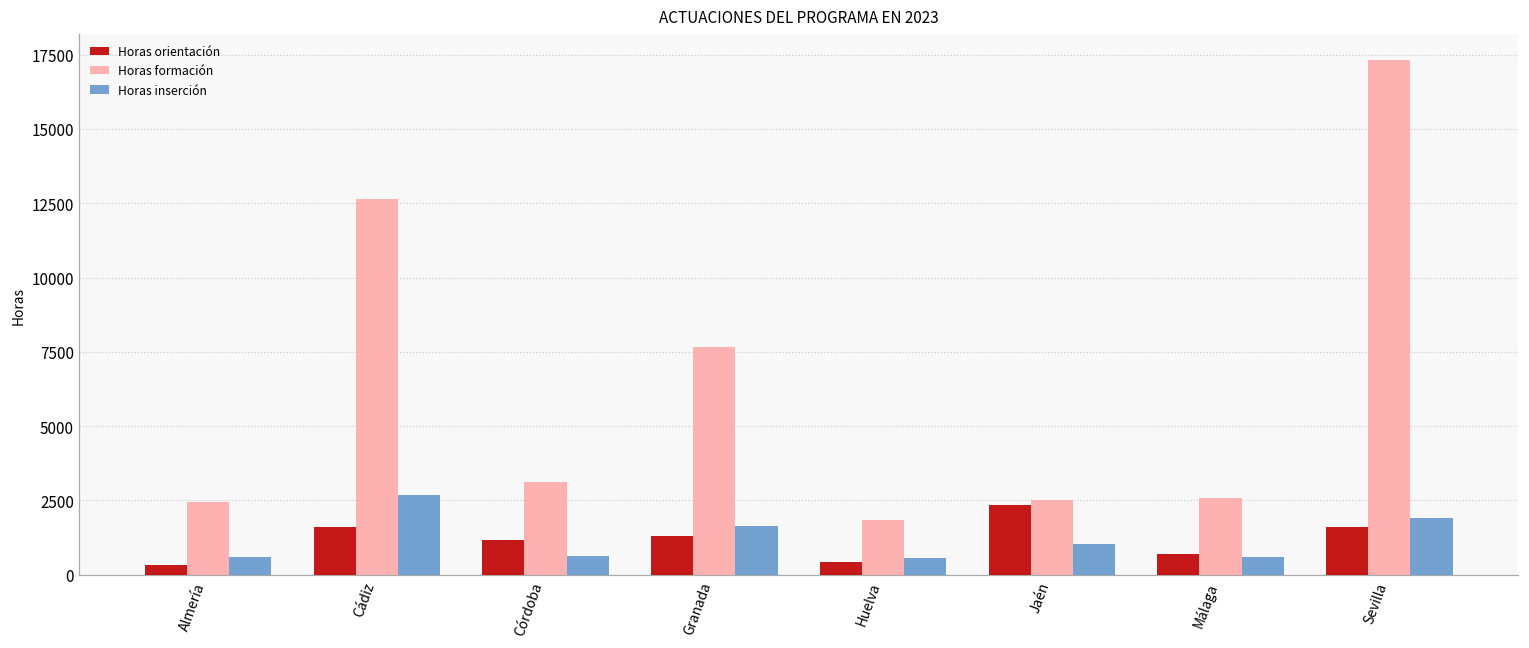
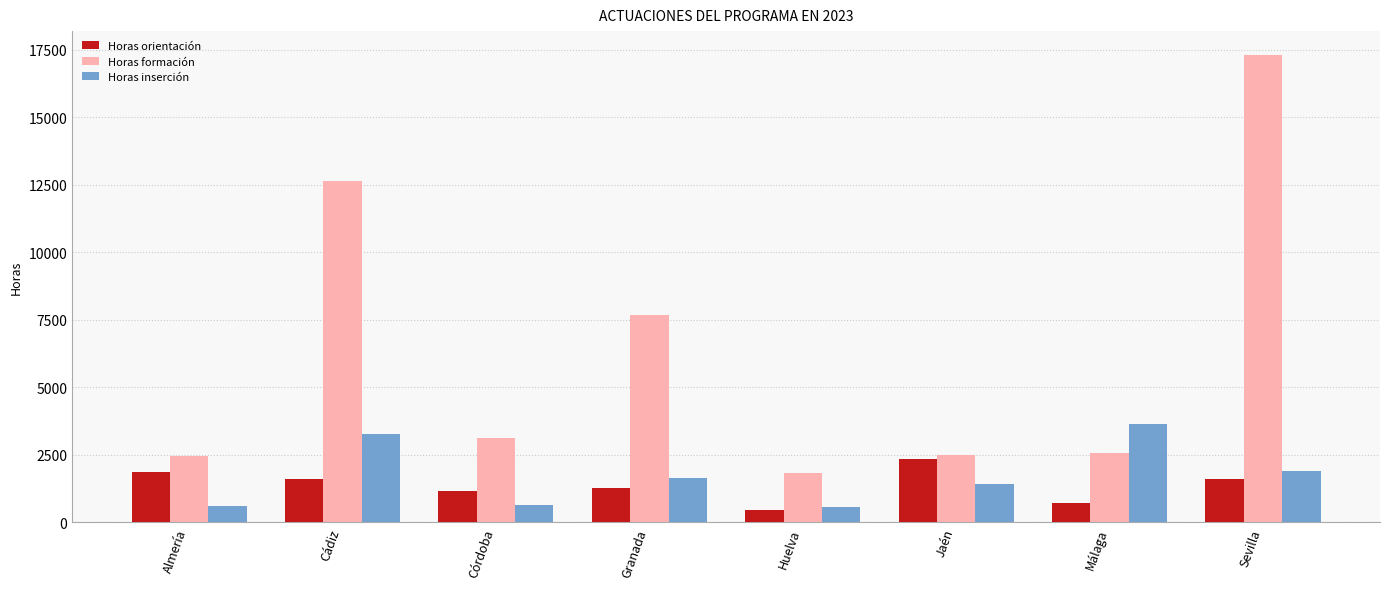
Horas orientación, Almería: 300 -> 1900
Horas inserción, Cádiz: 2700 -> 3300
Horas inserción, Jaén: 1000 -> 1400
Horas inserción, Málaga: 600 -> 3600
